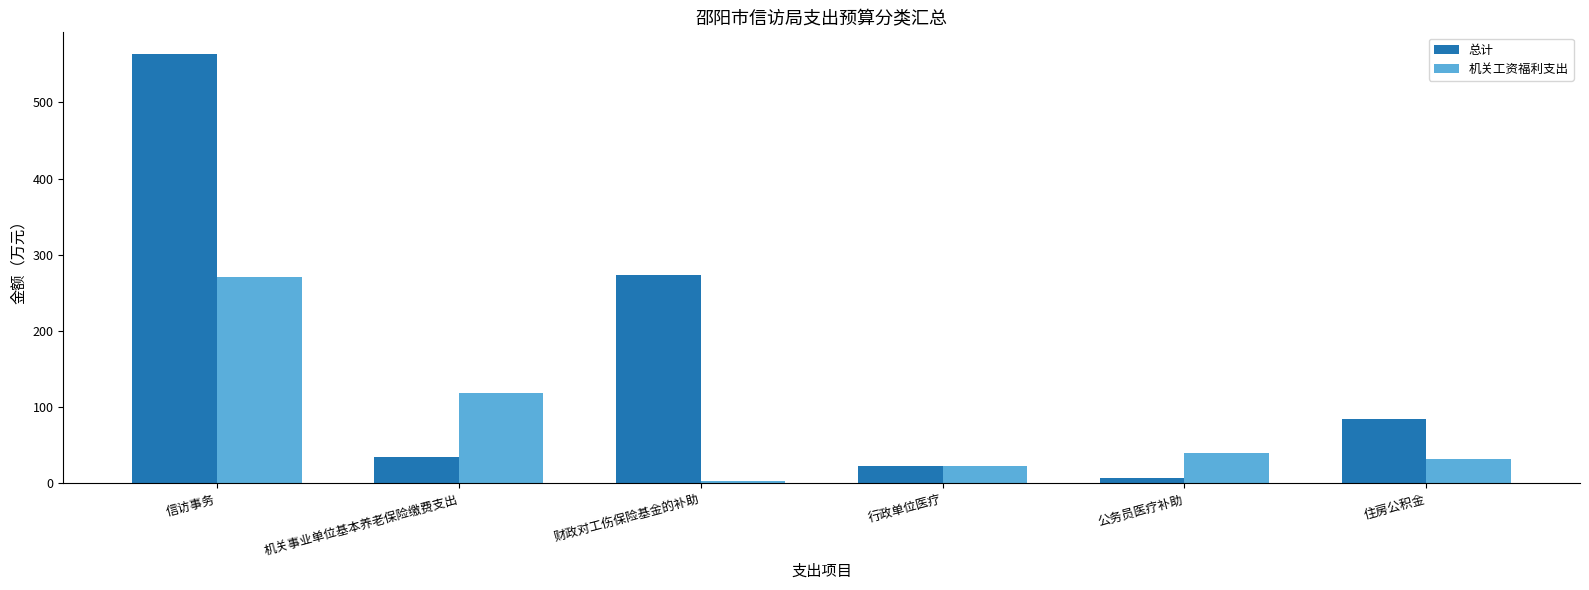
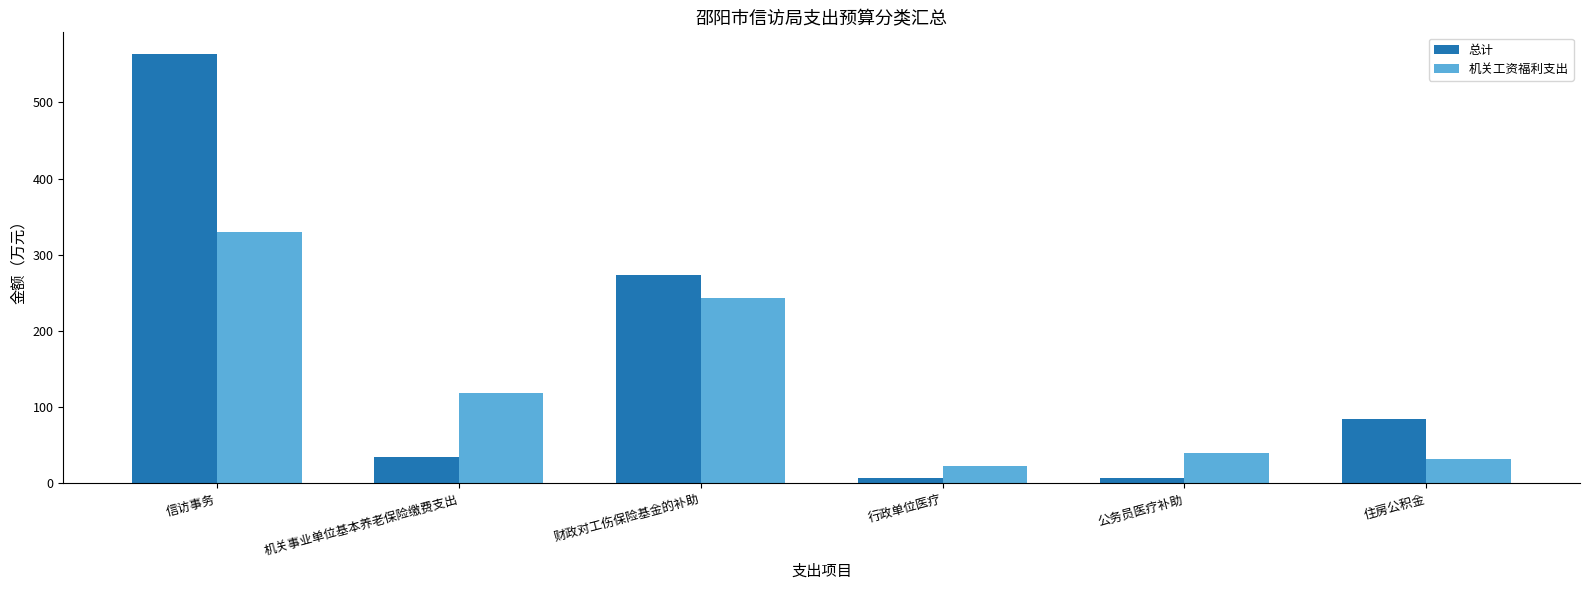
机关工资福利支出, 信访事务: 270 -> 330
机关工资福利支出, 财政对工伤保险基金的补助: 0 -> 240
总计, 行政单位医疗: 20 -> 10
